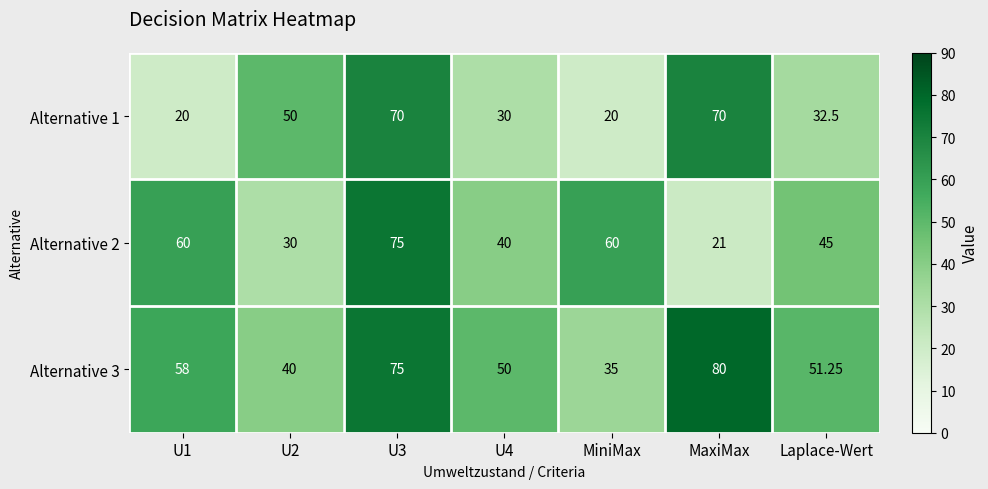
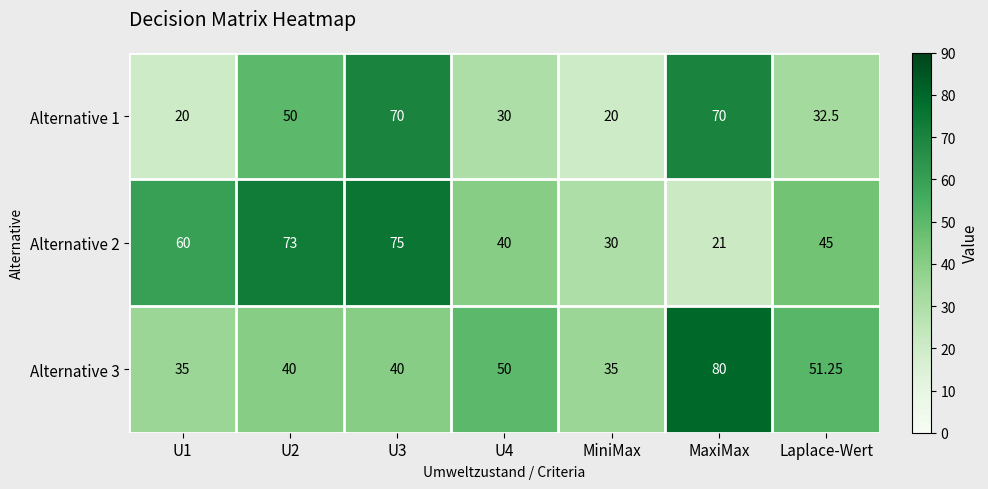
Alternative 2, U2: 30 -> 73
Alternative 2, MiniMax: 60 -> 30
Alternative 3, U1: 58 -> 35
Alternative 3, U3: 75 -> 40
